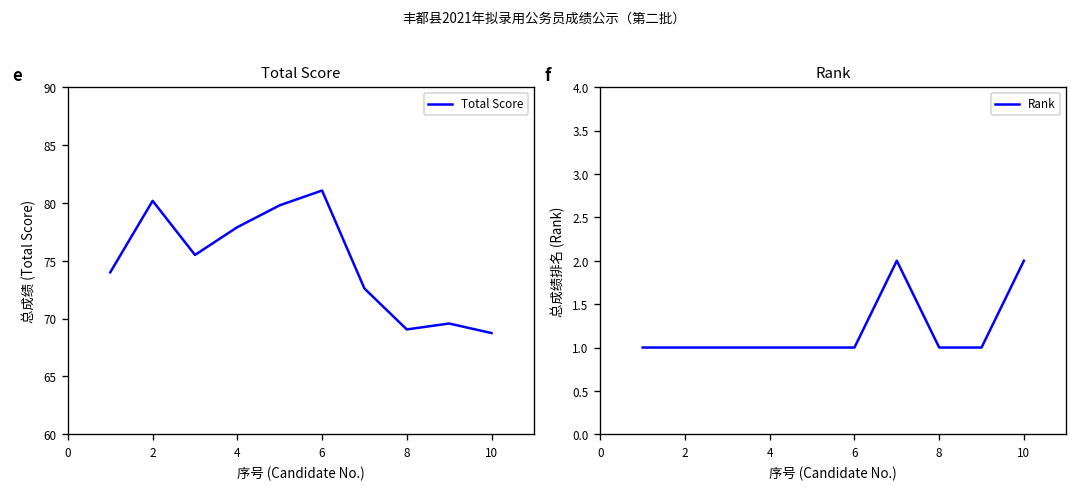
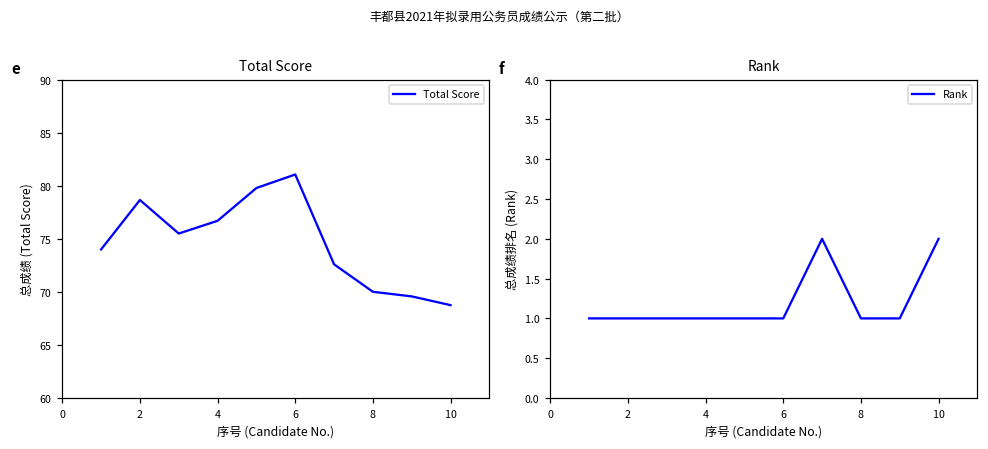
Total Score, 2: 80 -> 79
Total Score, 4: 78 -> 77
Total Score, 8: 69 -> 70
